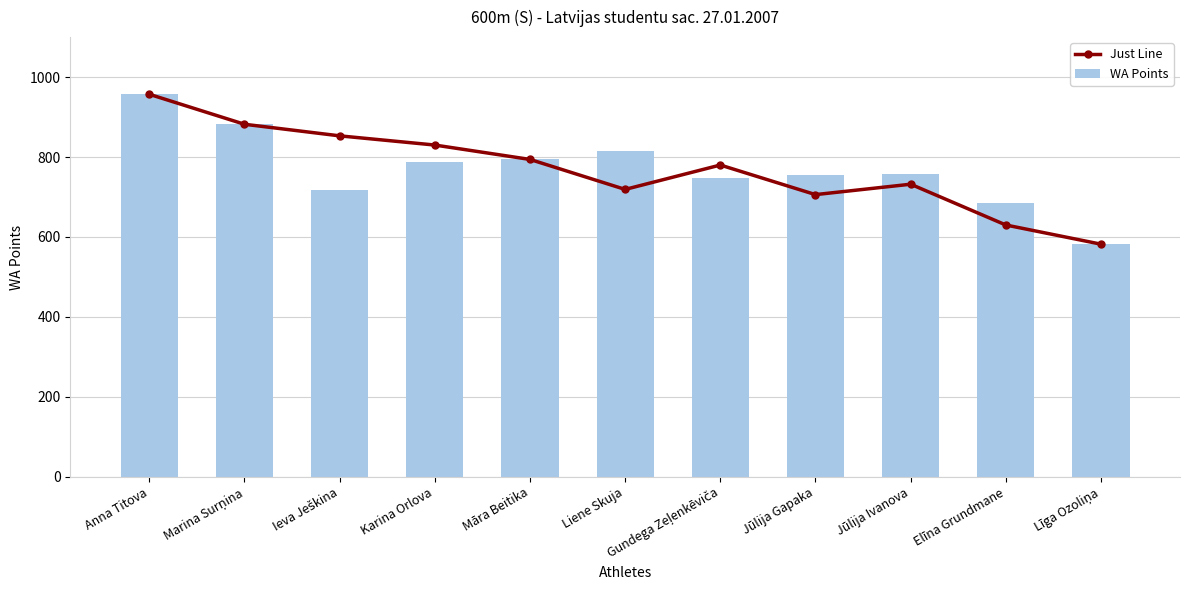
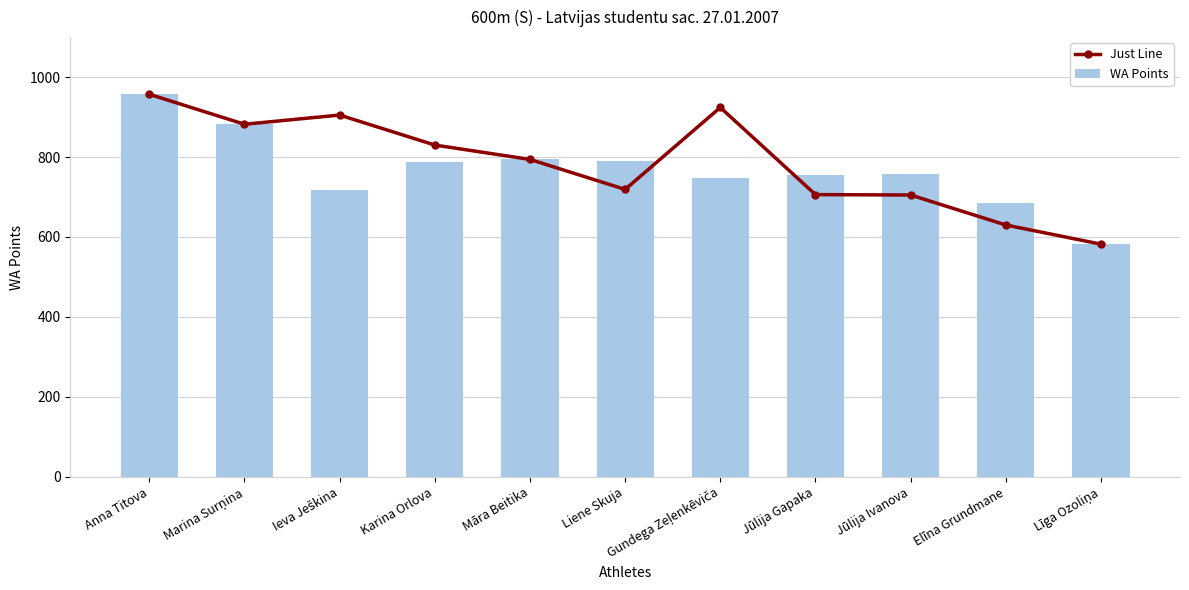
Just Line, Ieva Ješkina: 850 -> 910
WA Points, Liene Skuja: 820 -> 790
Just Line, Gundega Zeļenkēviča: 780 -> 920
Just Line, Jūlija Ivanova: 730 -> 710
